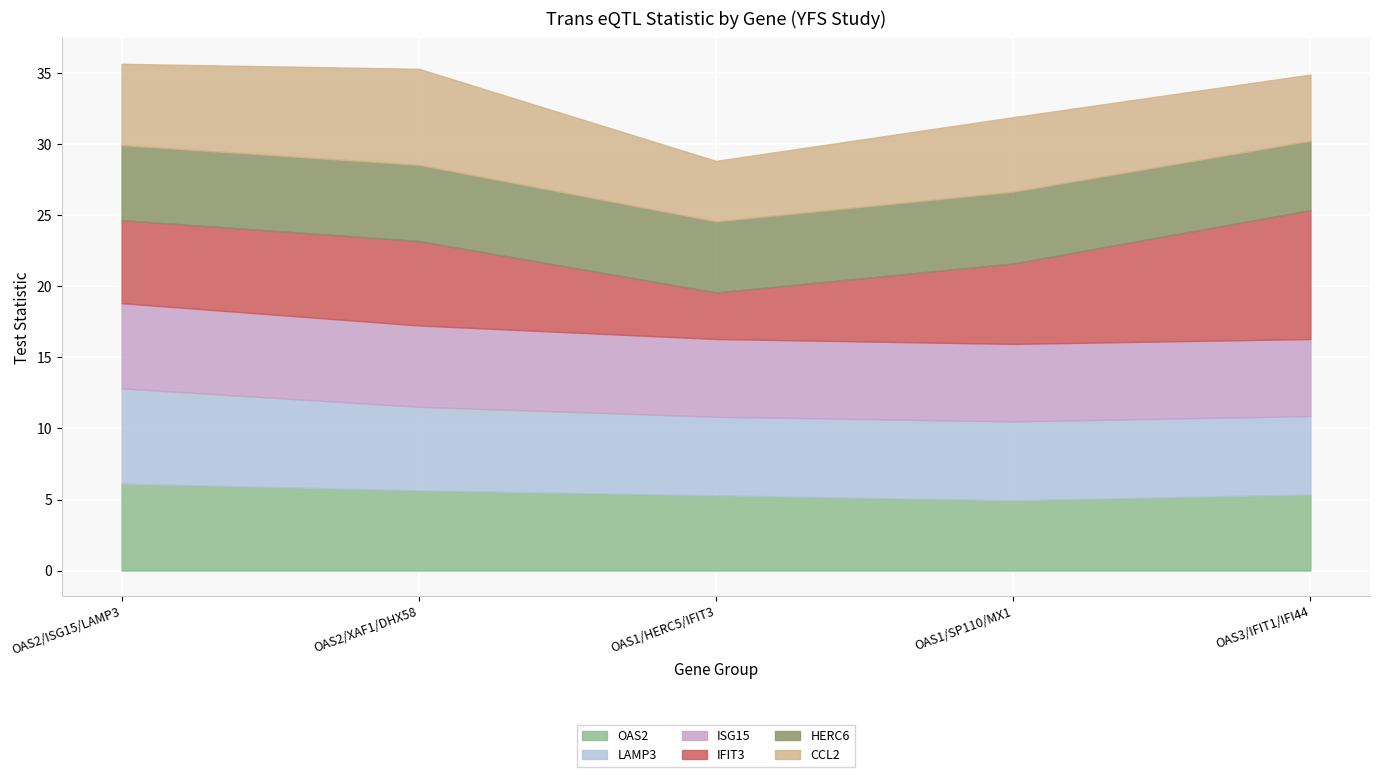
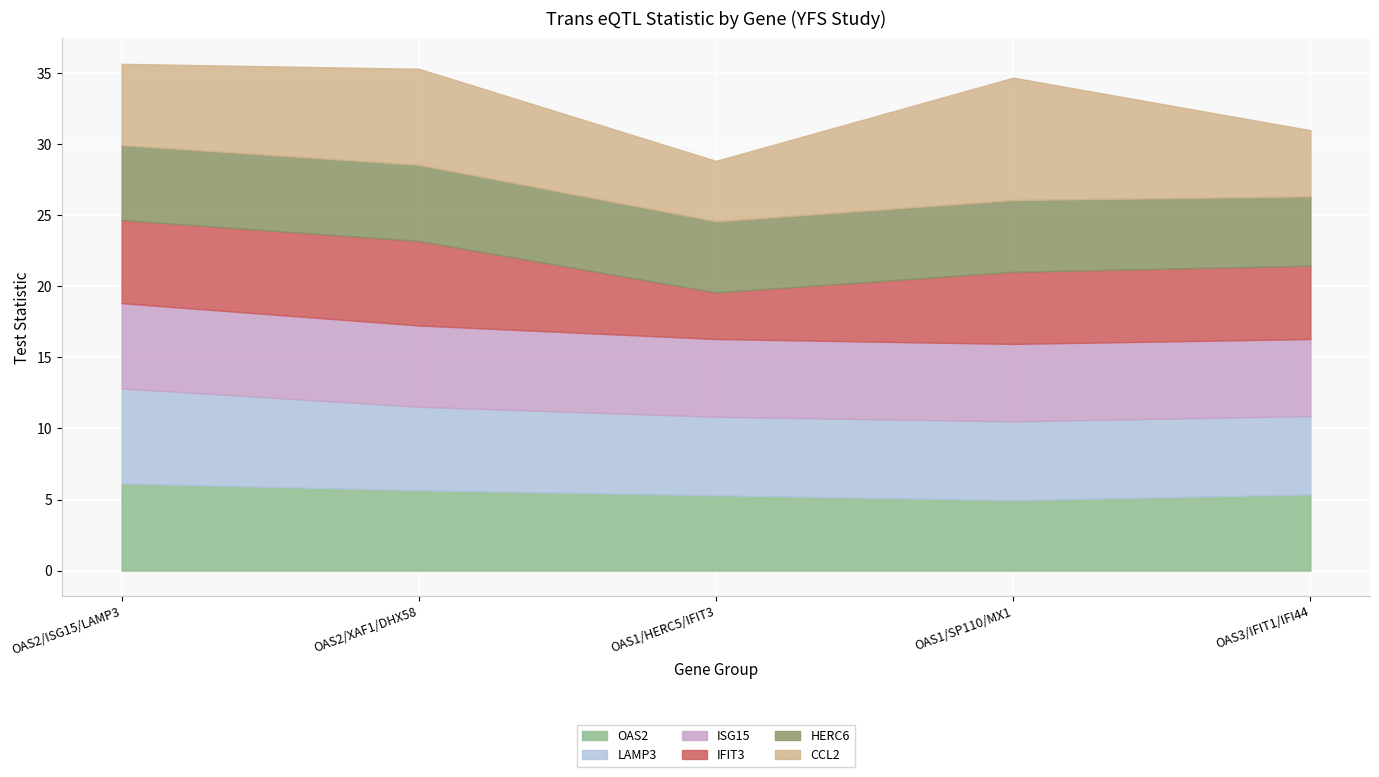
IFIT3, OAS1/SP110/MX1: 5.7 -> 5.1
CCL2, OAS1/SP110/MX1: 5.2 -> 8.6
IFIT3, OAS3/IFIT1/IFI44: 9.1 -> 5.2
